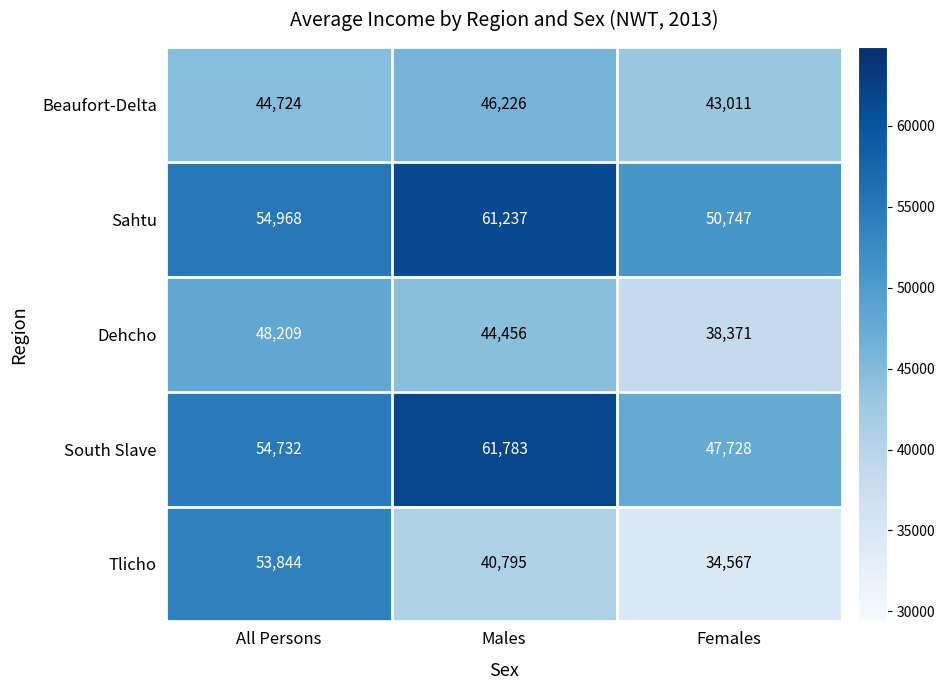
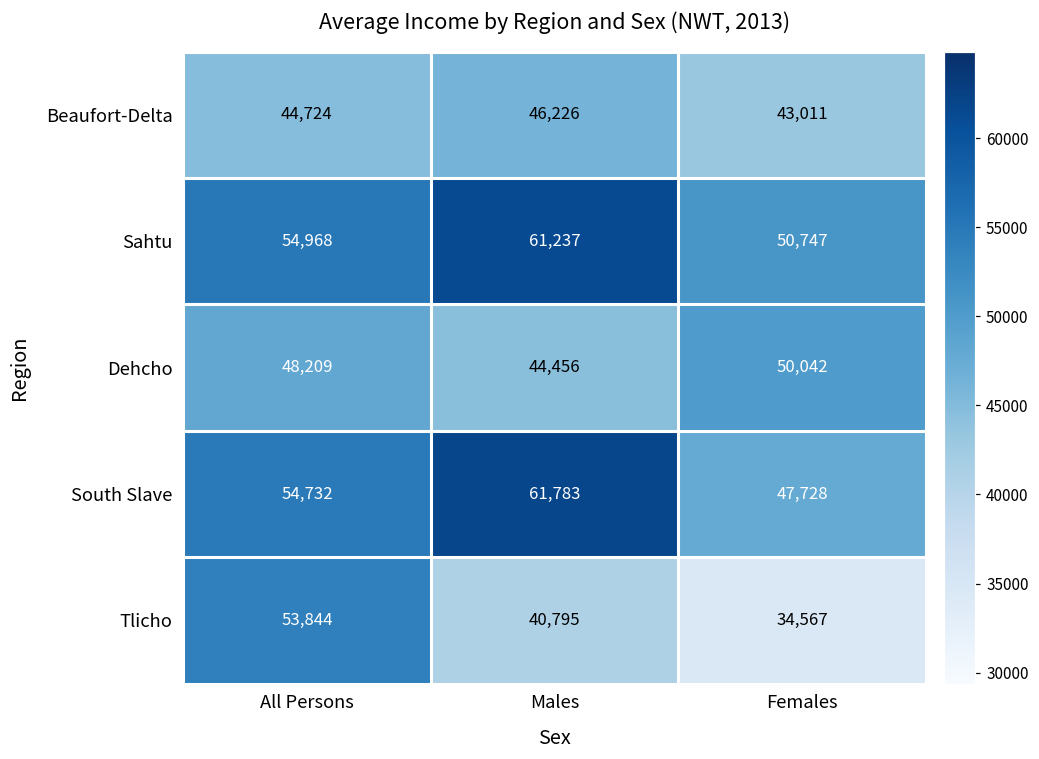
Dehcho, Females: 38,371 -> 50,042
